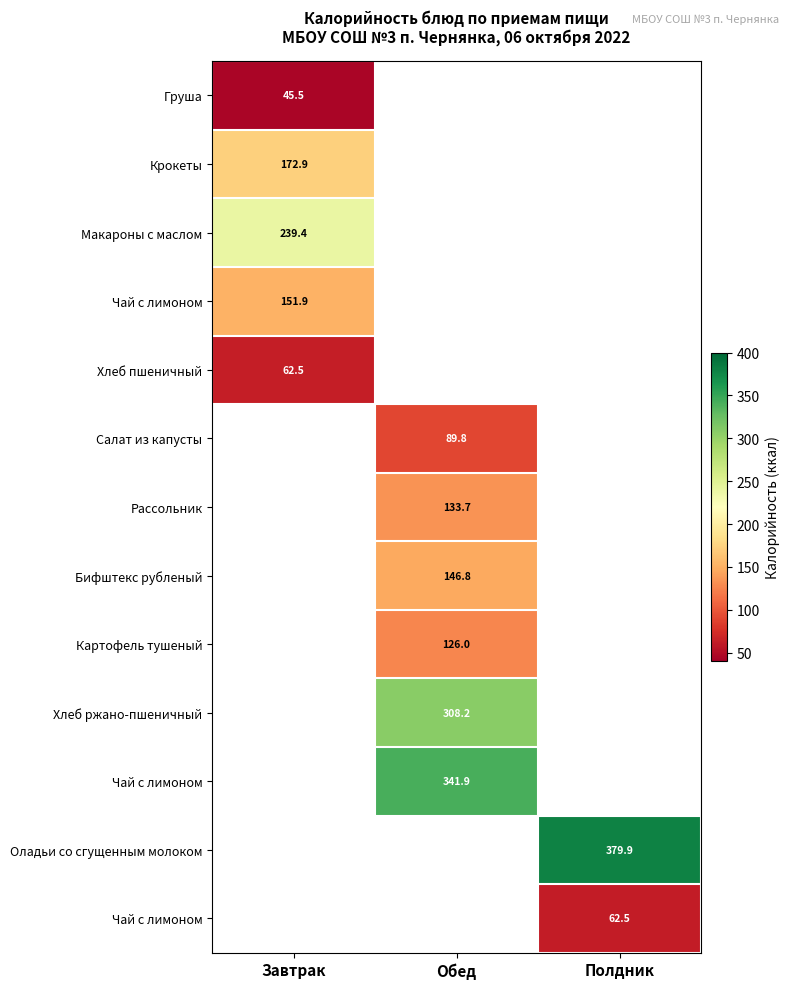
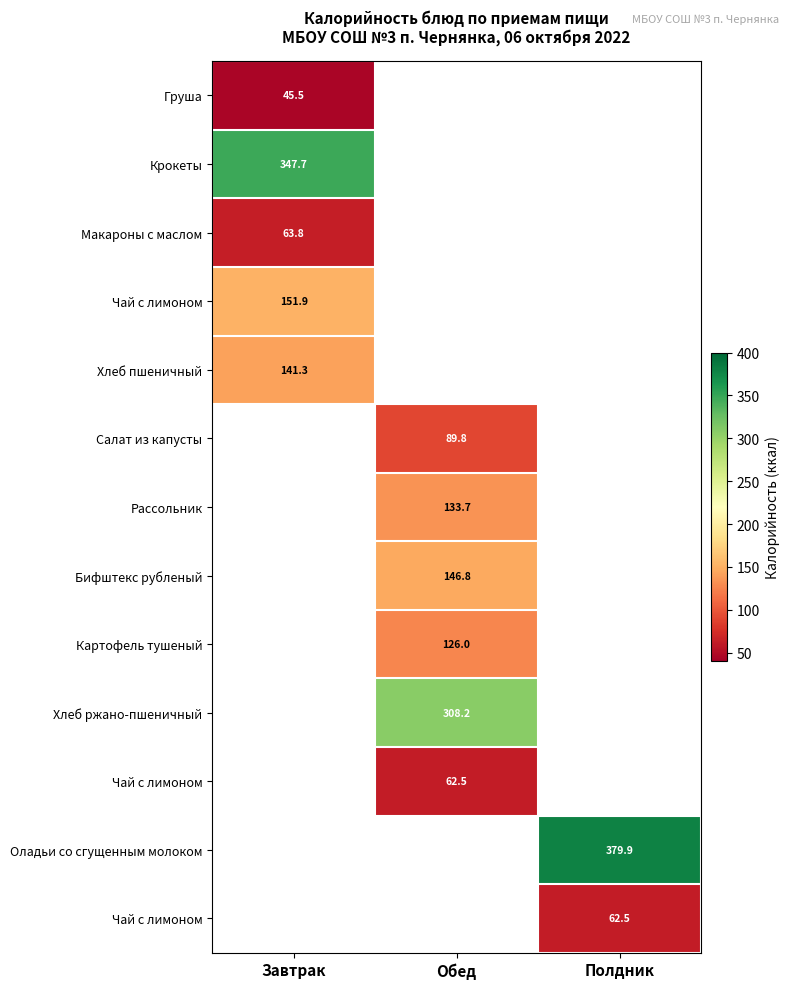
Крокеты, Завтрак: 172.9 -> 347.7
Макароны с маслом, Завтрак: 239.4 -> 63.8
Хлеб пшеничный, Завтрак: 62.5 -> 141.3
Чай с лимоном, Обед: 341.9 -> 62.5
